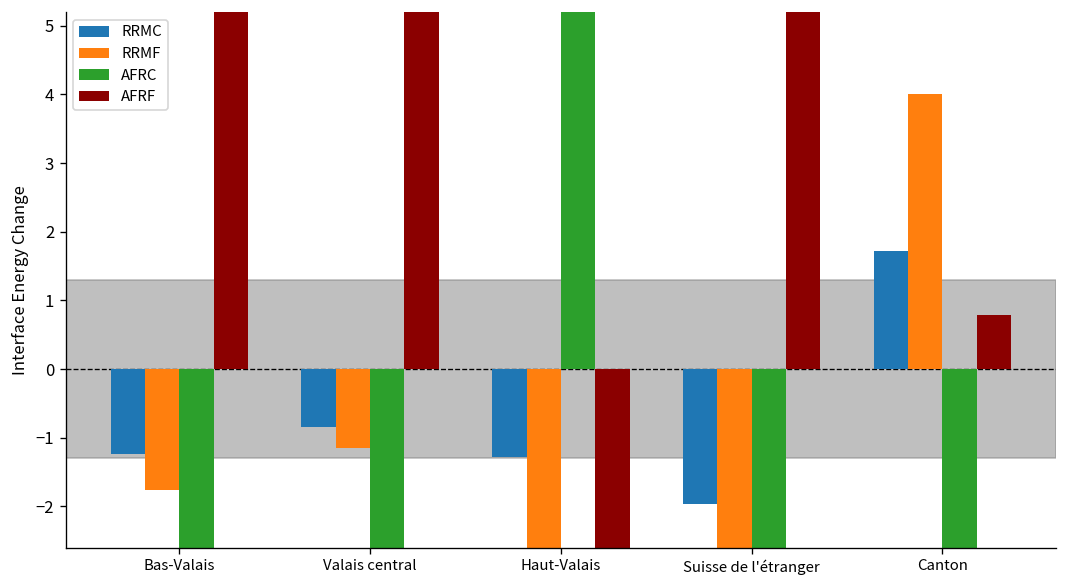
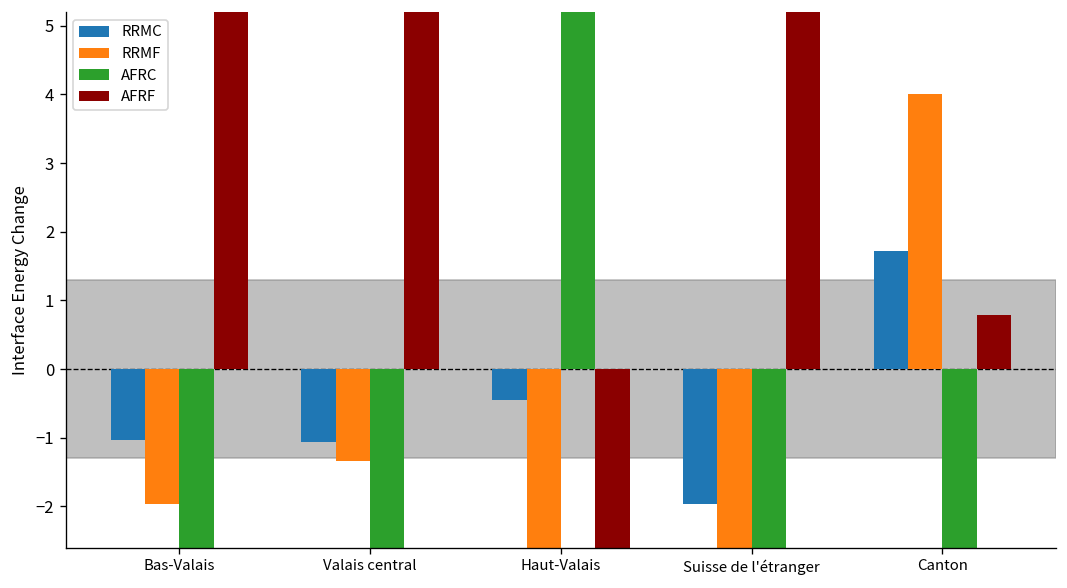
RRMC, Bas-Valais: -1.2 -> -1.0
RRMF, Bas-Valais: -1.8 -> -2.0
RRMC, Valais central: -0.8 -> -1.1
RRMF, Valais central: -1.2 -> -1.3
RRMC, Haut-Valais: -1.3 -> -0.4
